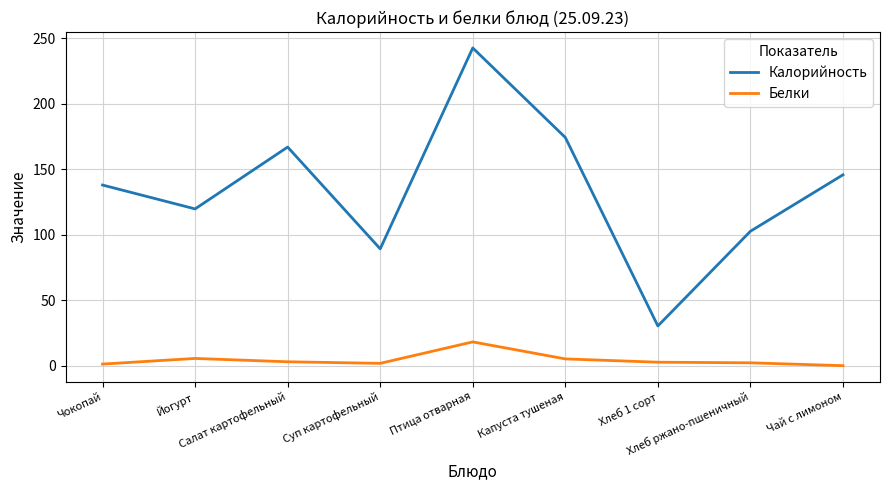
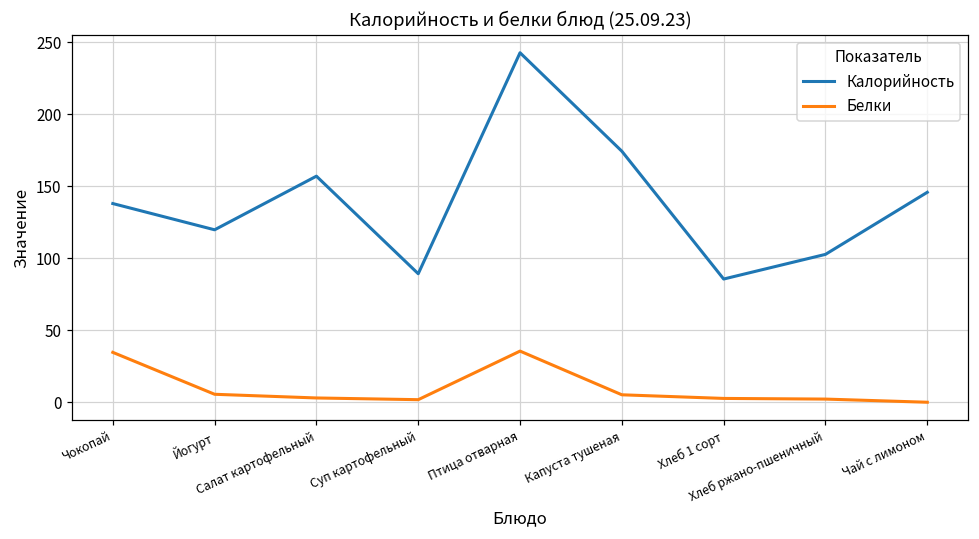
Белки, Чокопай: 1 -> 35
Калорийность, Салат картофельный: 167 -> 157
Белки, Птица отварная: 18 -> 36
Калорийность, Хлеб 1 сорт: 30 -> 86
